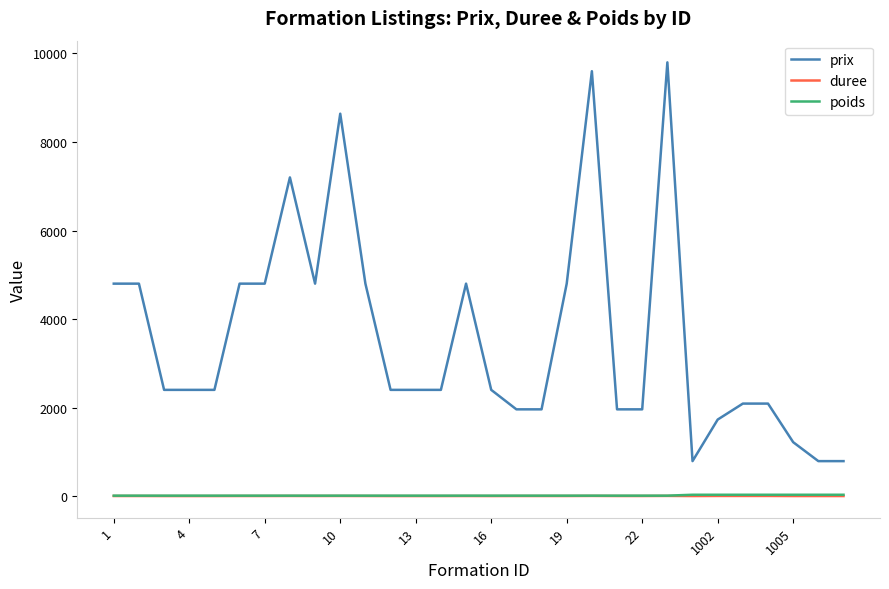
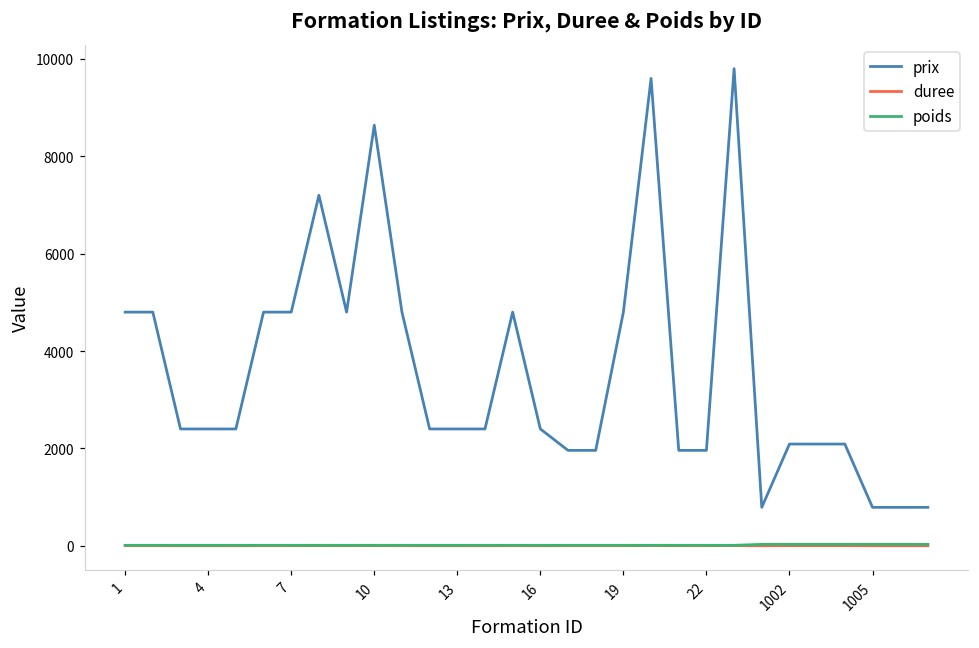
prix, 1002: 1700 -> 2100
prix, 1005: 1200 -> 800
